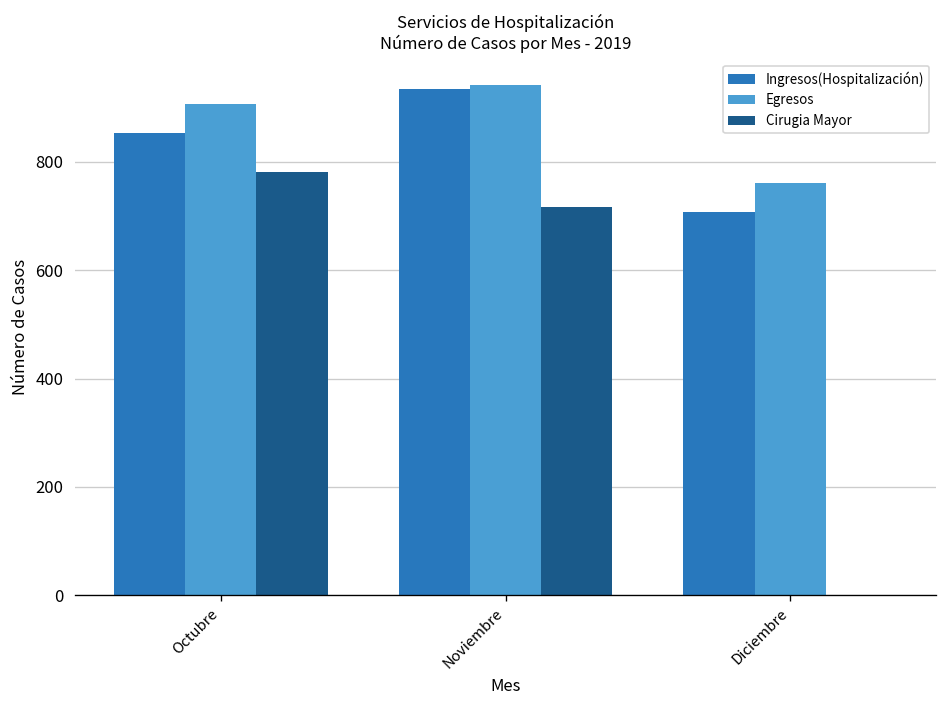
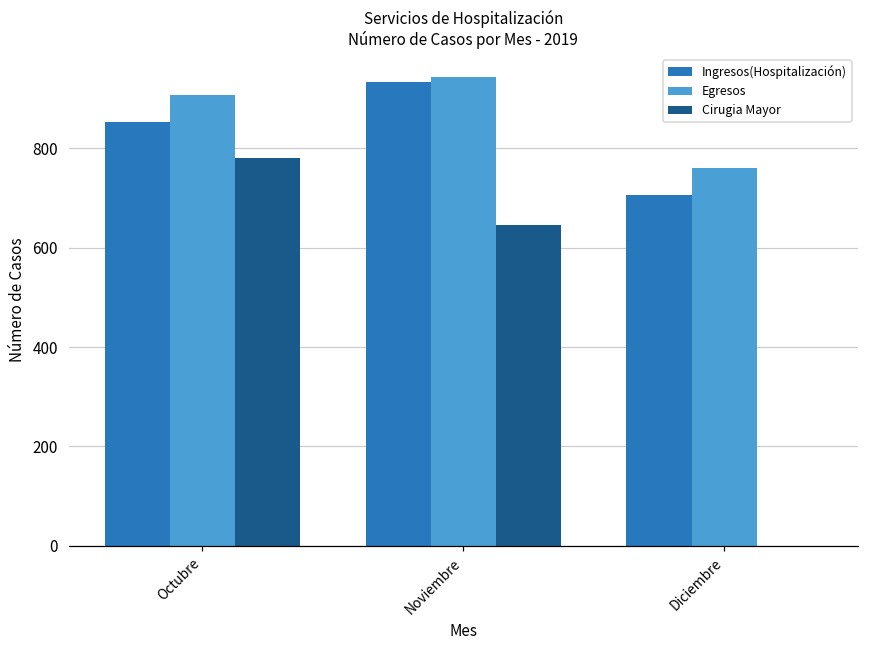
Cirugia Mayor, Noviembre: 720 -> 650
